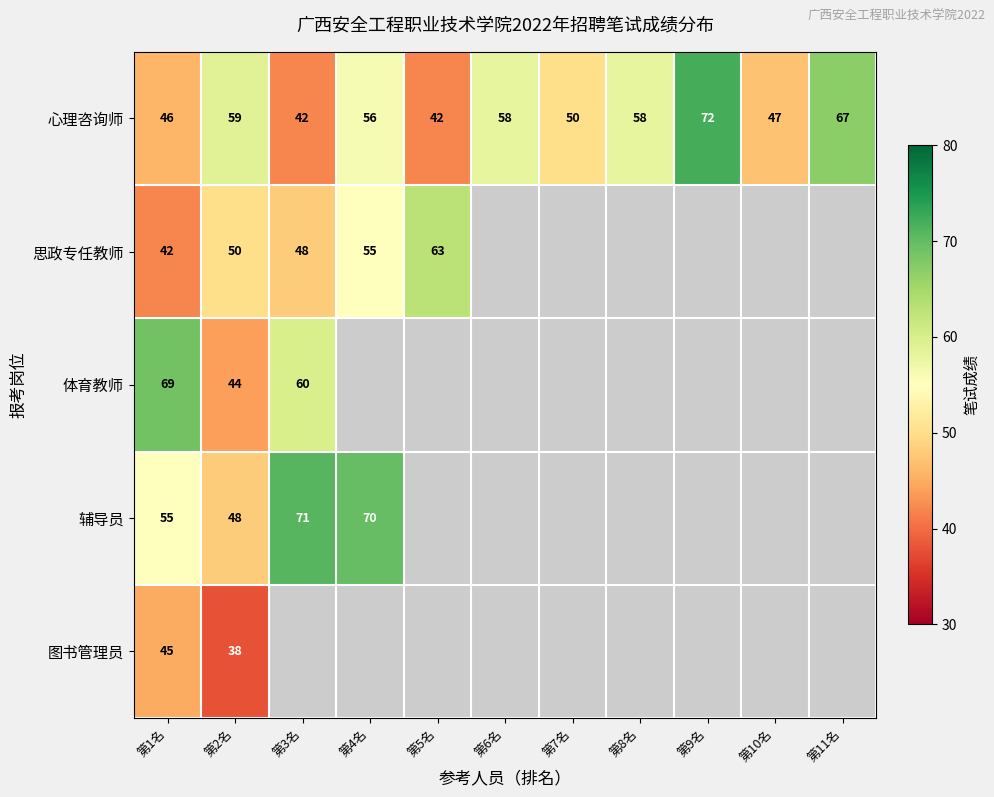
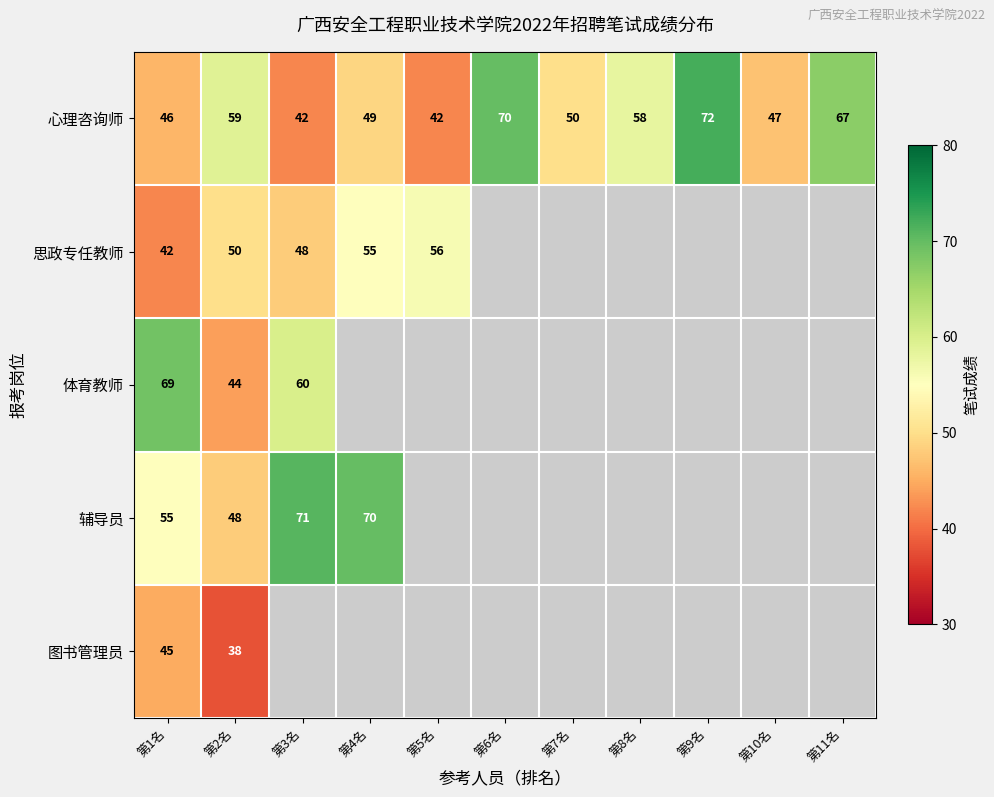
心理咨询师, 第4名: 56 -> 49
心理咨询师, 第6名: 58 -> 70
思政专任教师, 第5名: 63 -> 56
